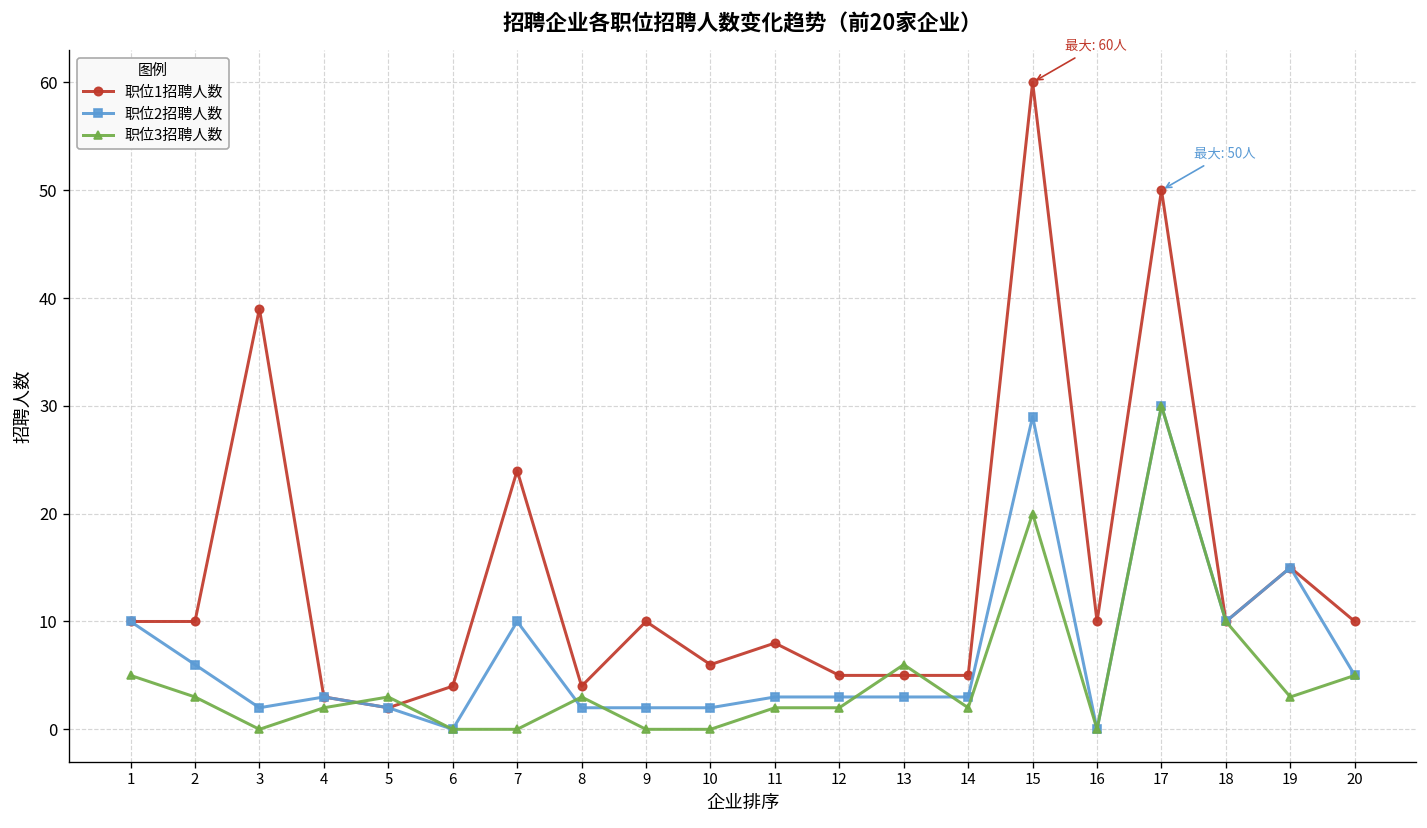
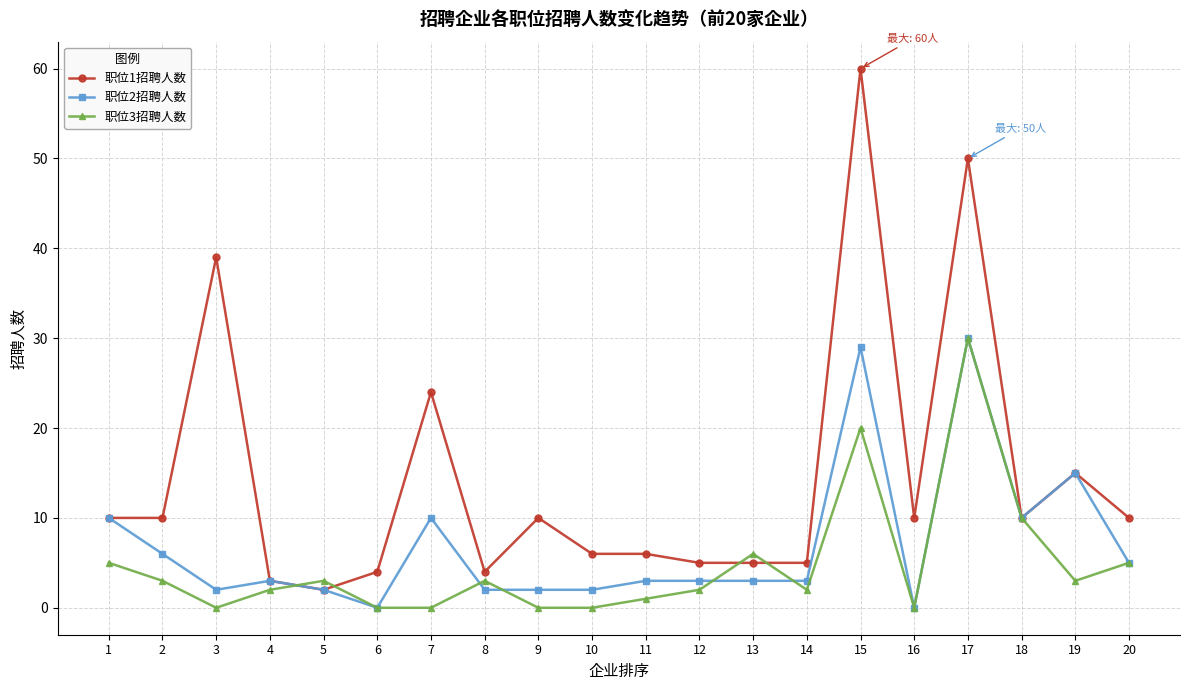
职位1招聘人数, 11: 8 -> 6
职位3招聘人数, 11: 2 -> 1
